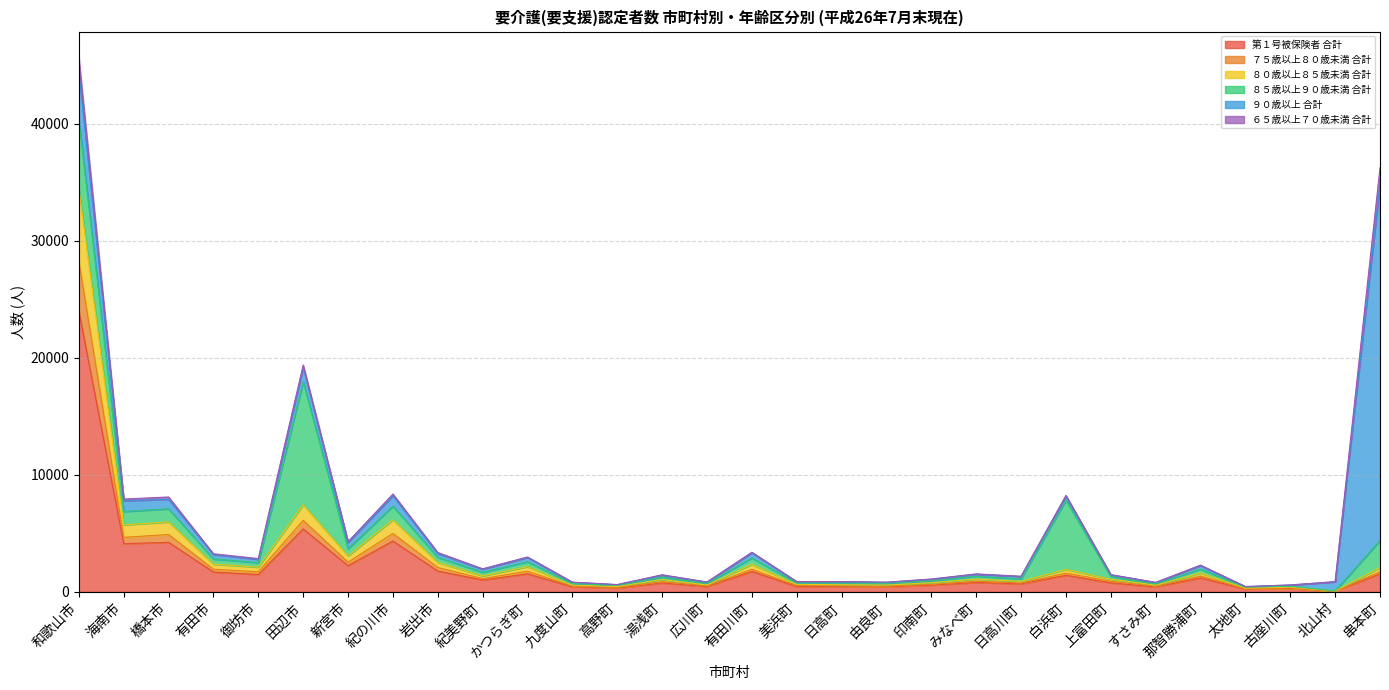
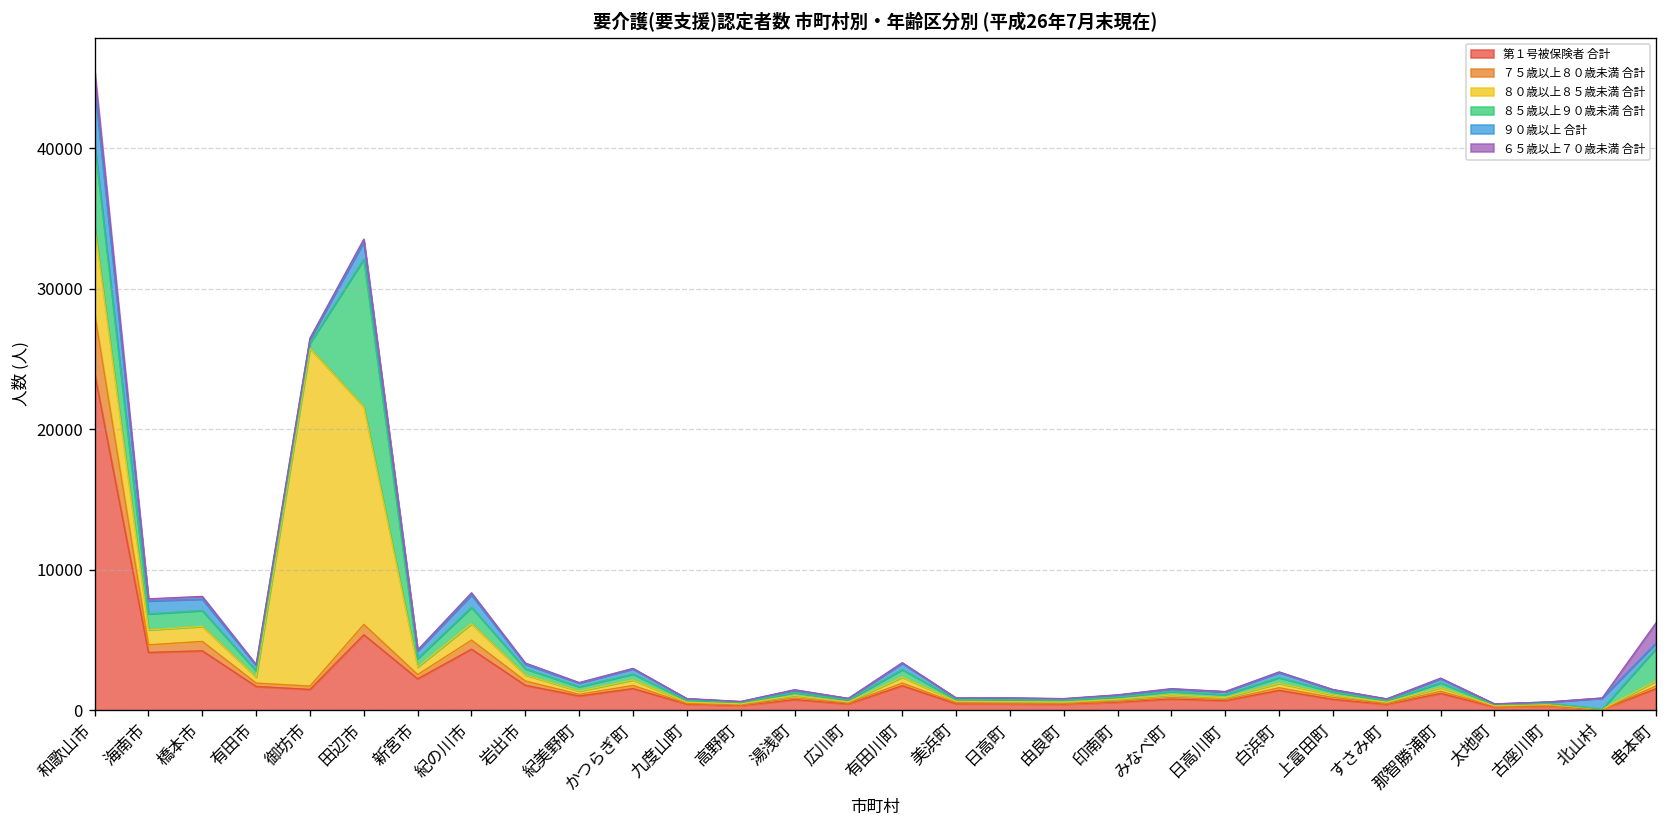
８０歳以上８５歳未満 合計, 御坊市: 400 -> 24100
８０歳以上８５歳未満 合計, 田辺市: 1300 -> 15500
８５歳以上９０歳未満 合計, 白浜町: 5900 -> 400
９０歳以上 合計, 串本町: 30400 -> 400
